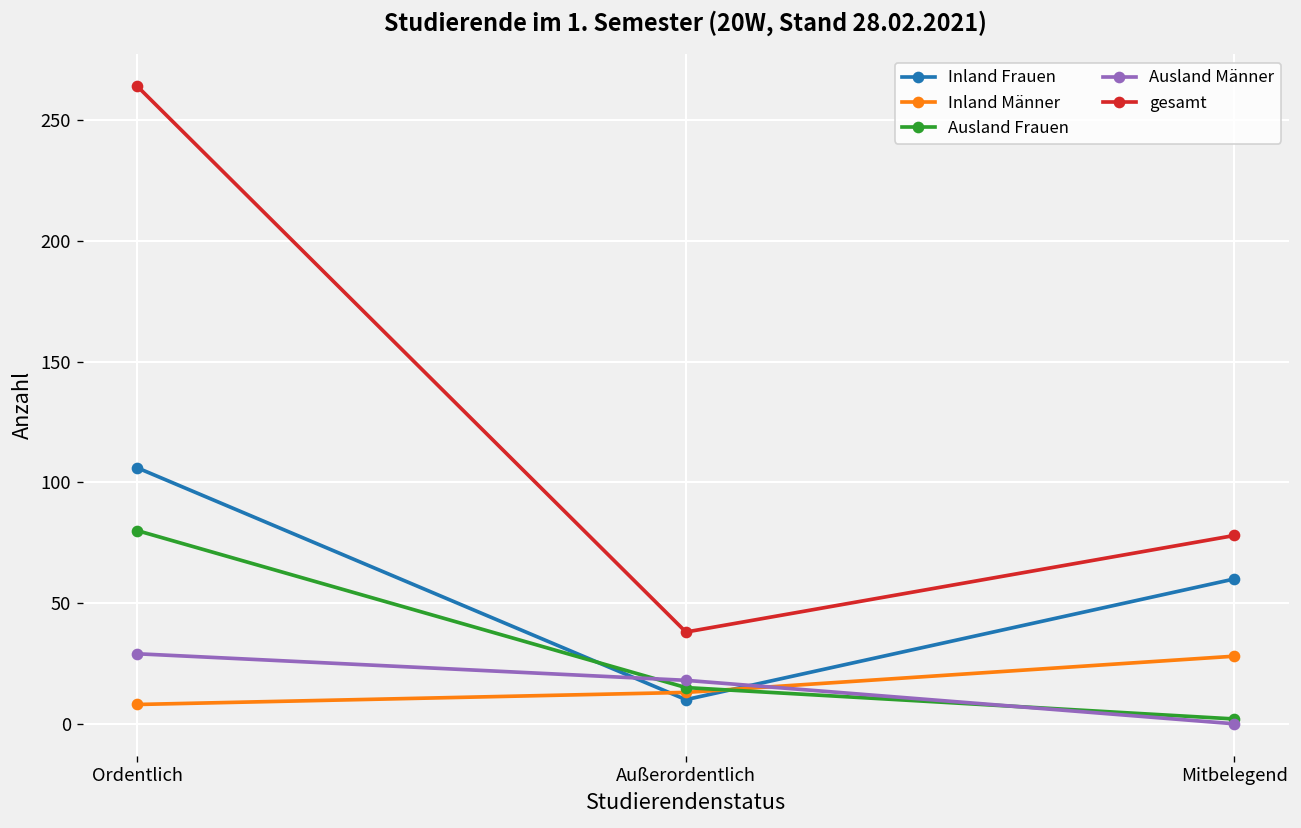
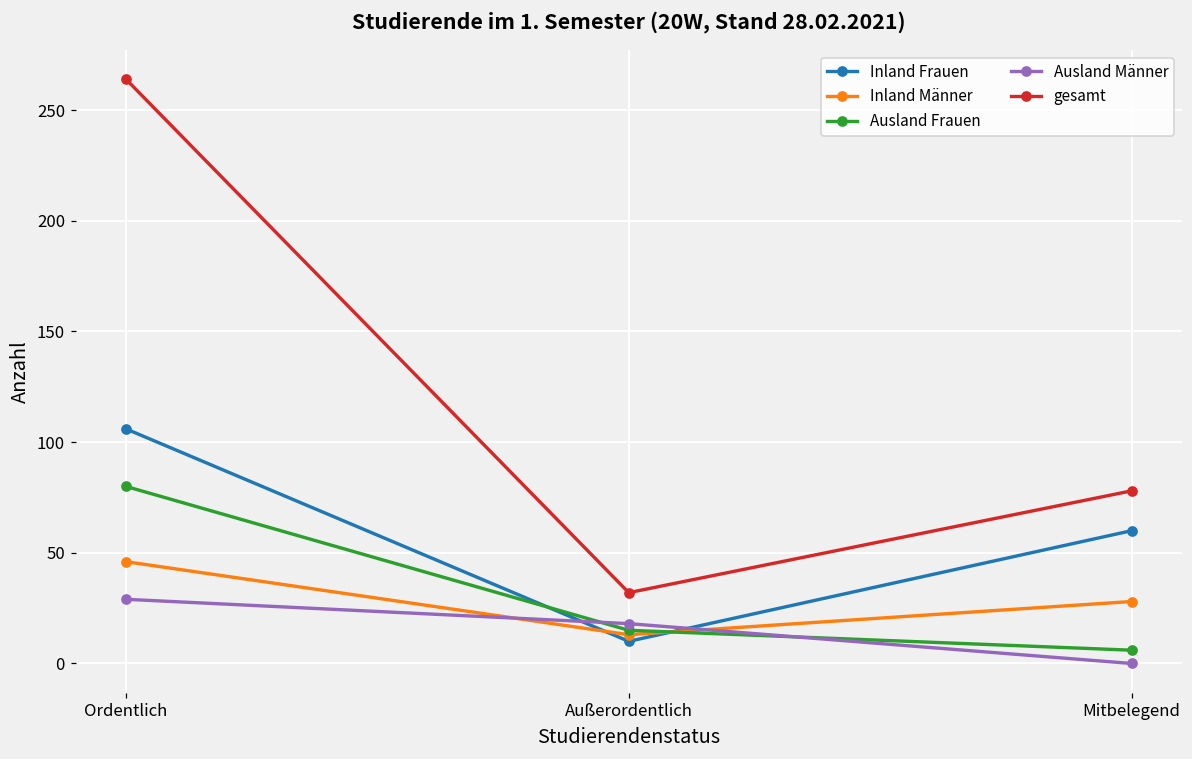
Inland Männer, Ordentlich: 8 -> 46
gesamt, Außerordentlich: 38 -> 32
Ausland Frauen, Mitbelegend: 2 -> 6
